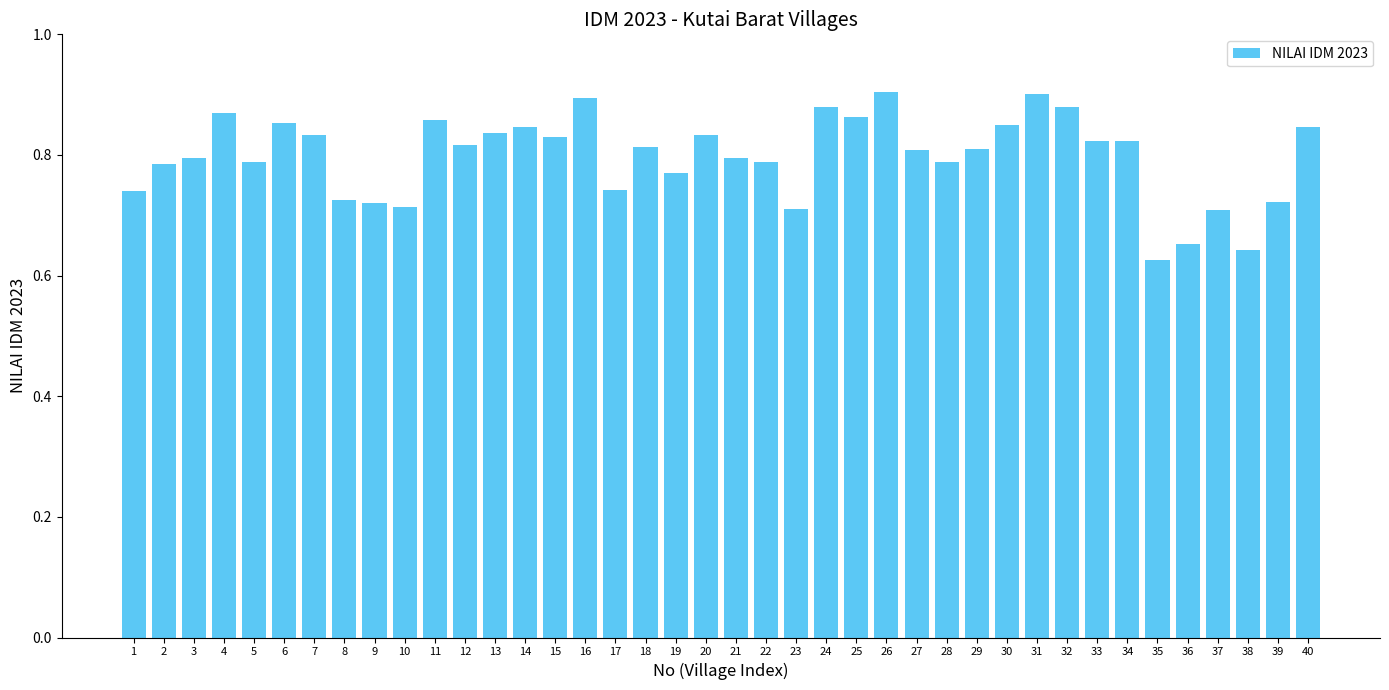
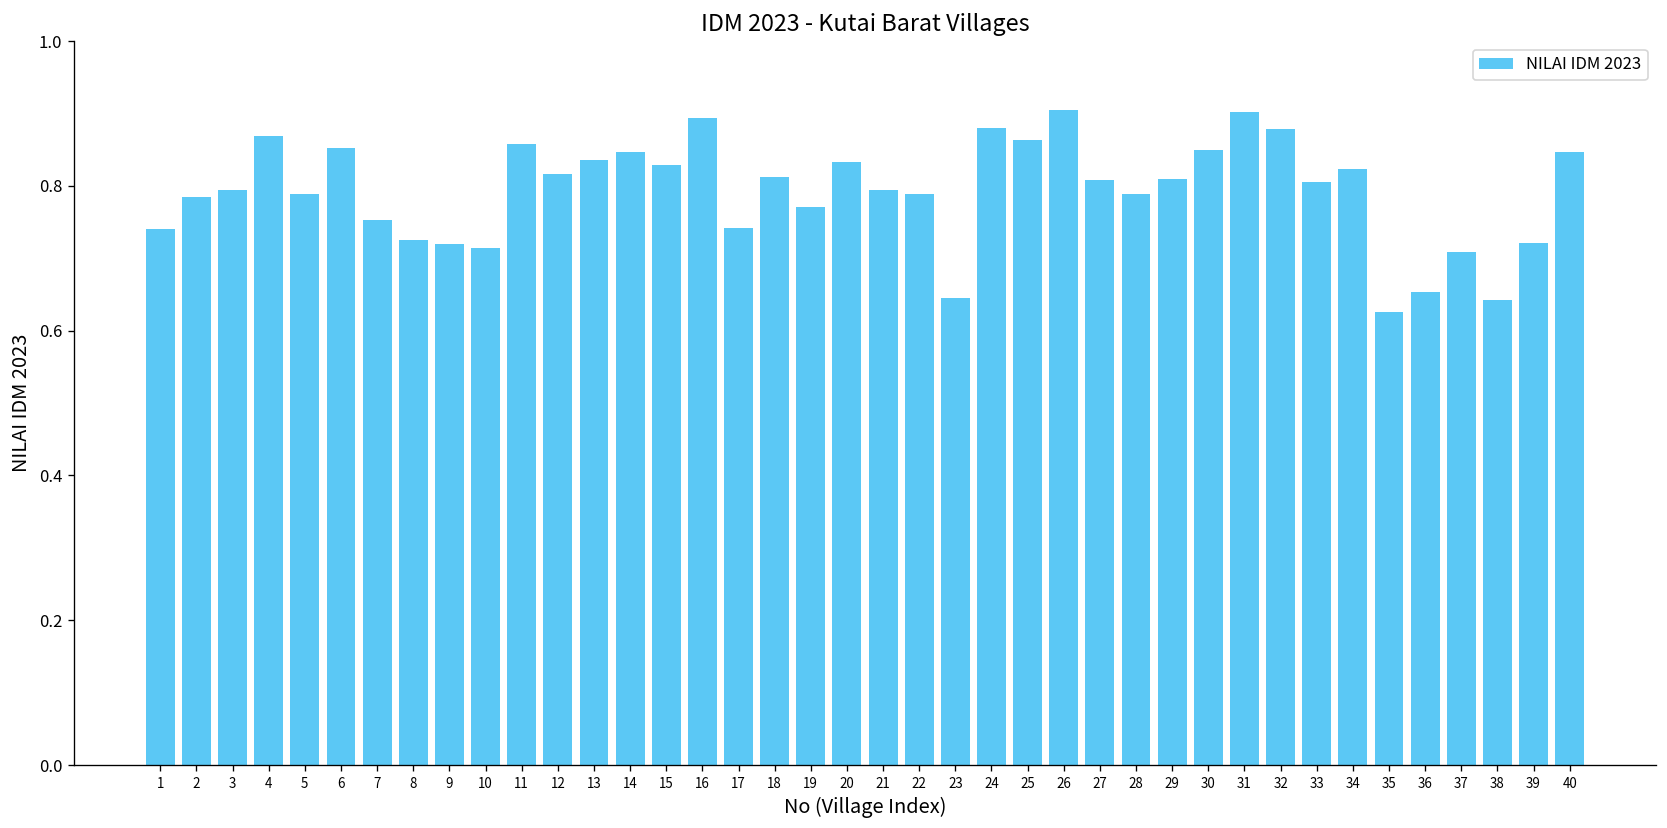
7: 0.83 -> 0.75
23: 0.71 -> 0.64
33: 0.82 -> 0.81
